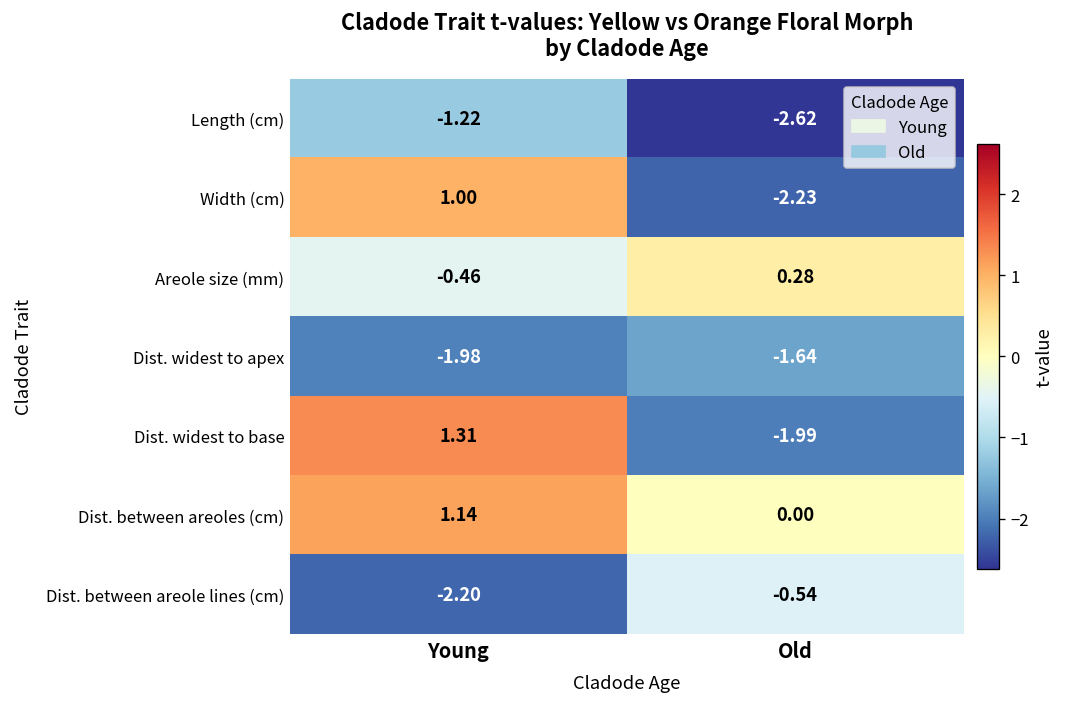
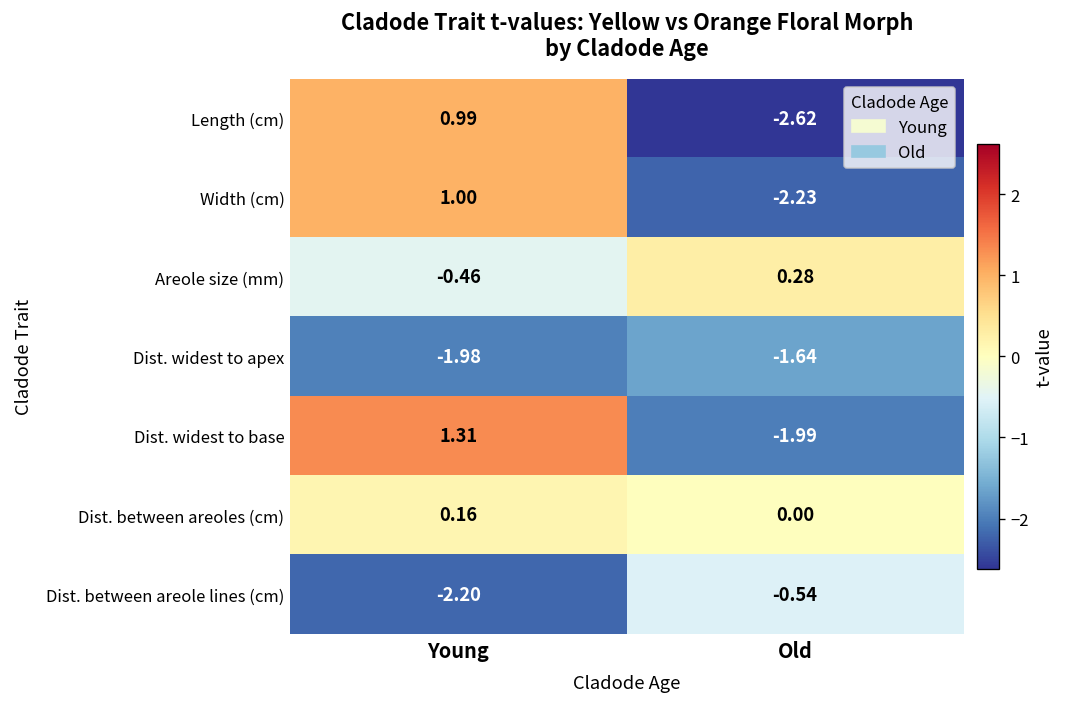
Length (cm), Young: -1.22 -> 0.99
Dist. between areoles (cm), Young: 1.14 -> 0.16
